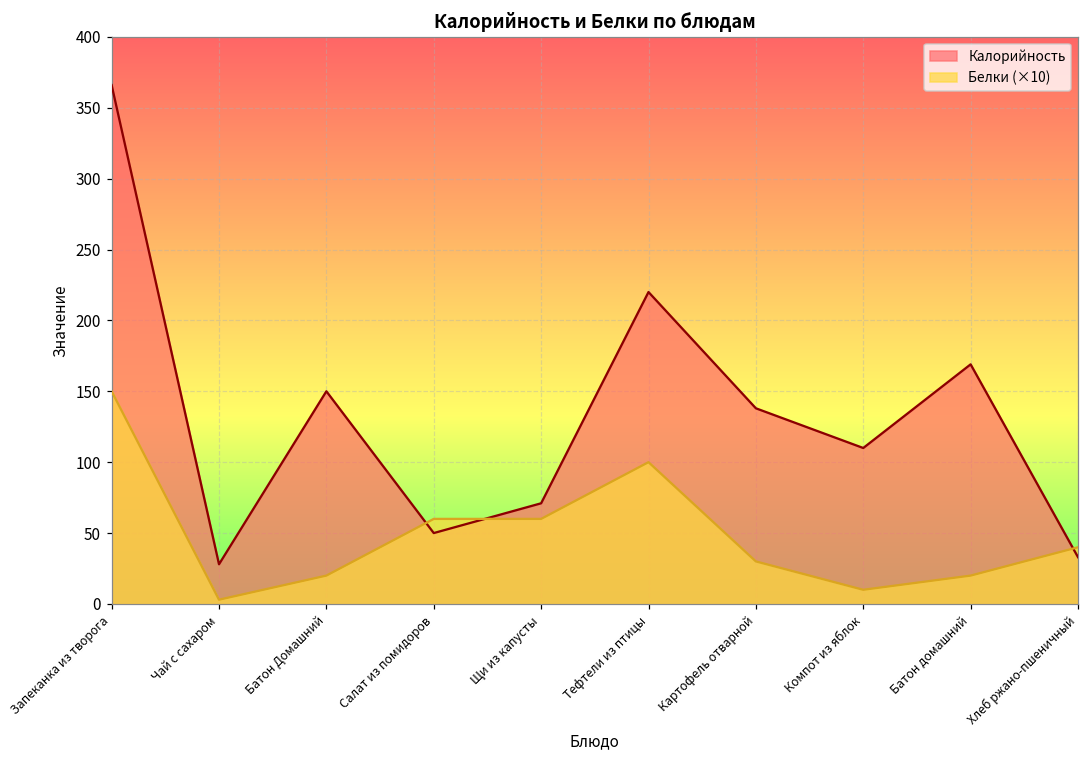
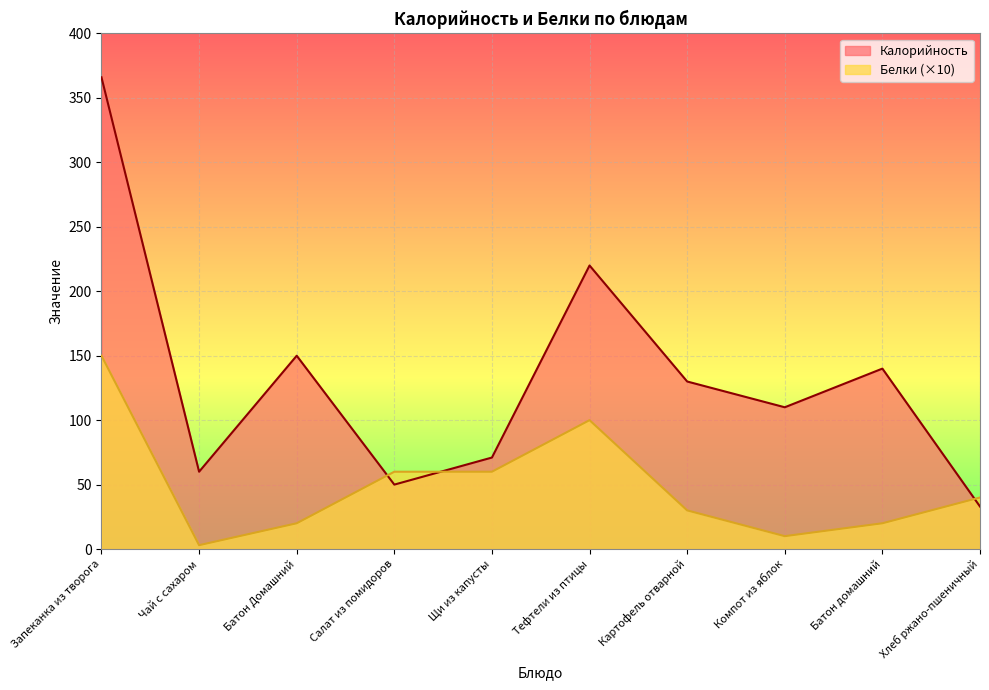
Калорийность, Чай с сахаром: 28 -> 60
Калорийность, Картофель отварной: 138 -> 130
Калорийность, Батон домашний: 169 -> 140
